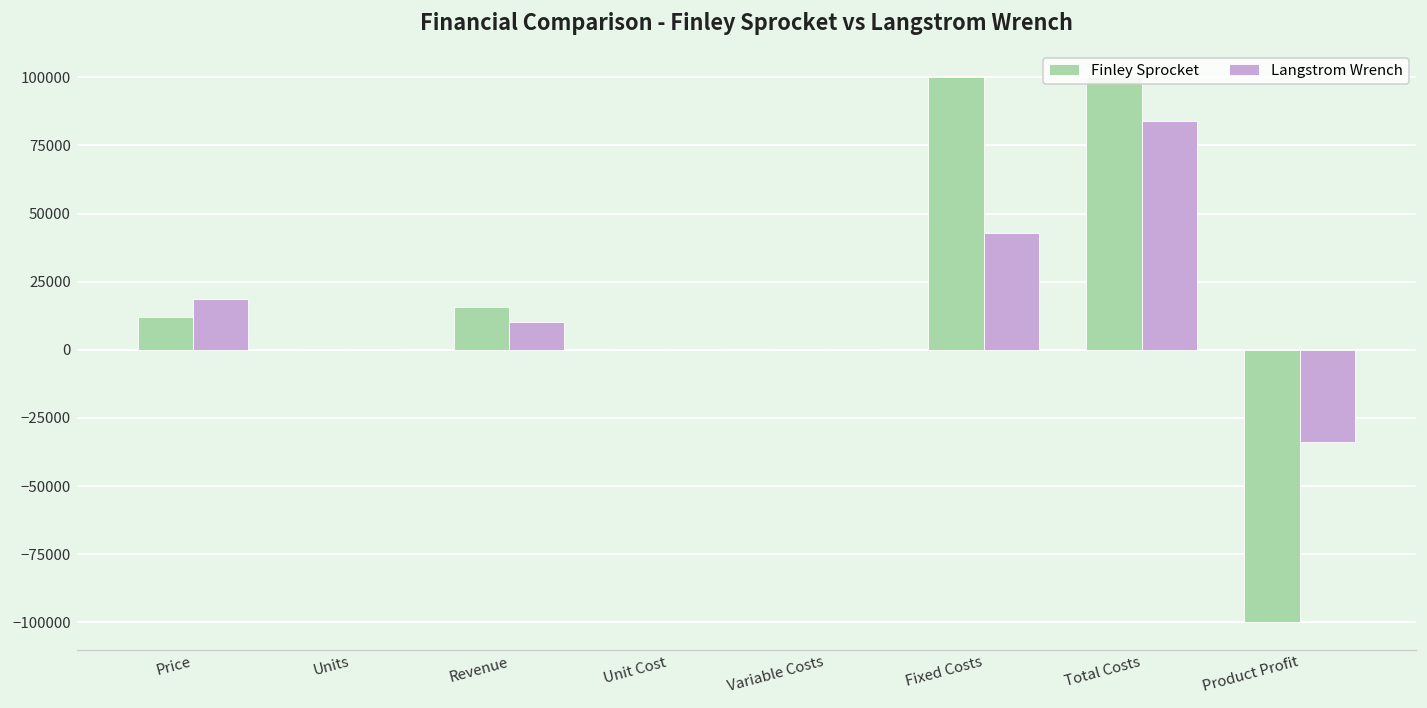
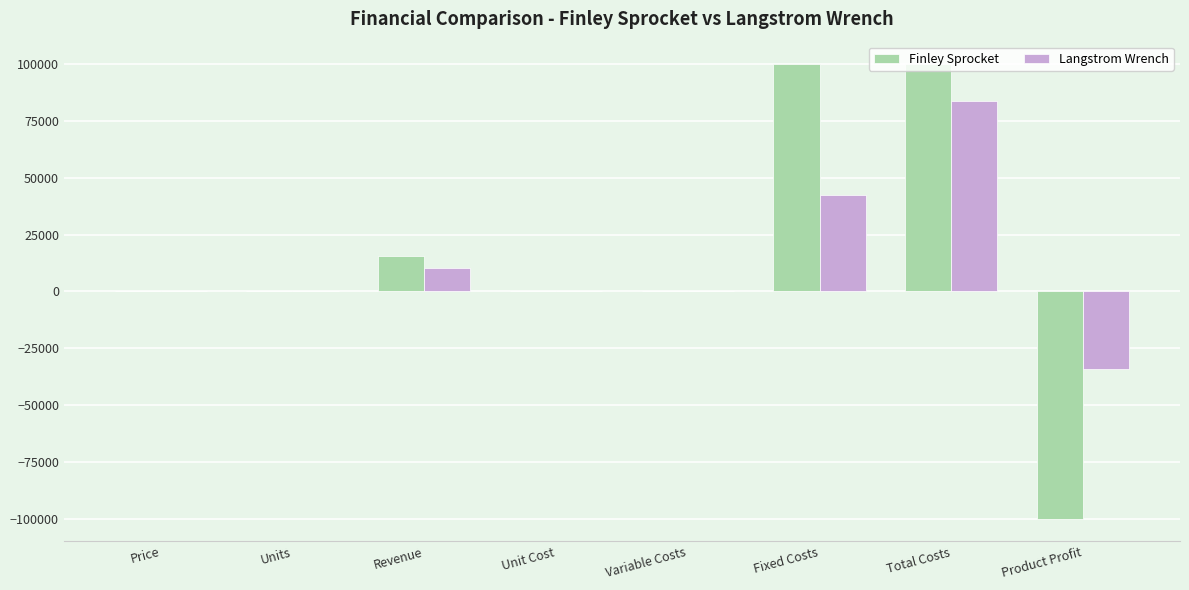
Finley Sprocket, Price: 12000 -> 0
Langstrom Wrench, Price: 19000 -> 0
